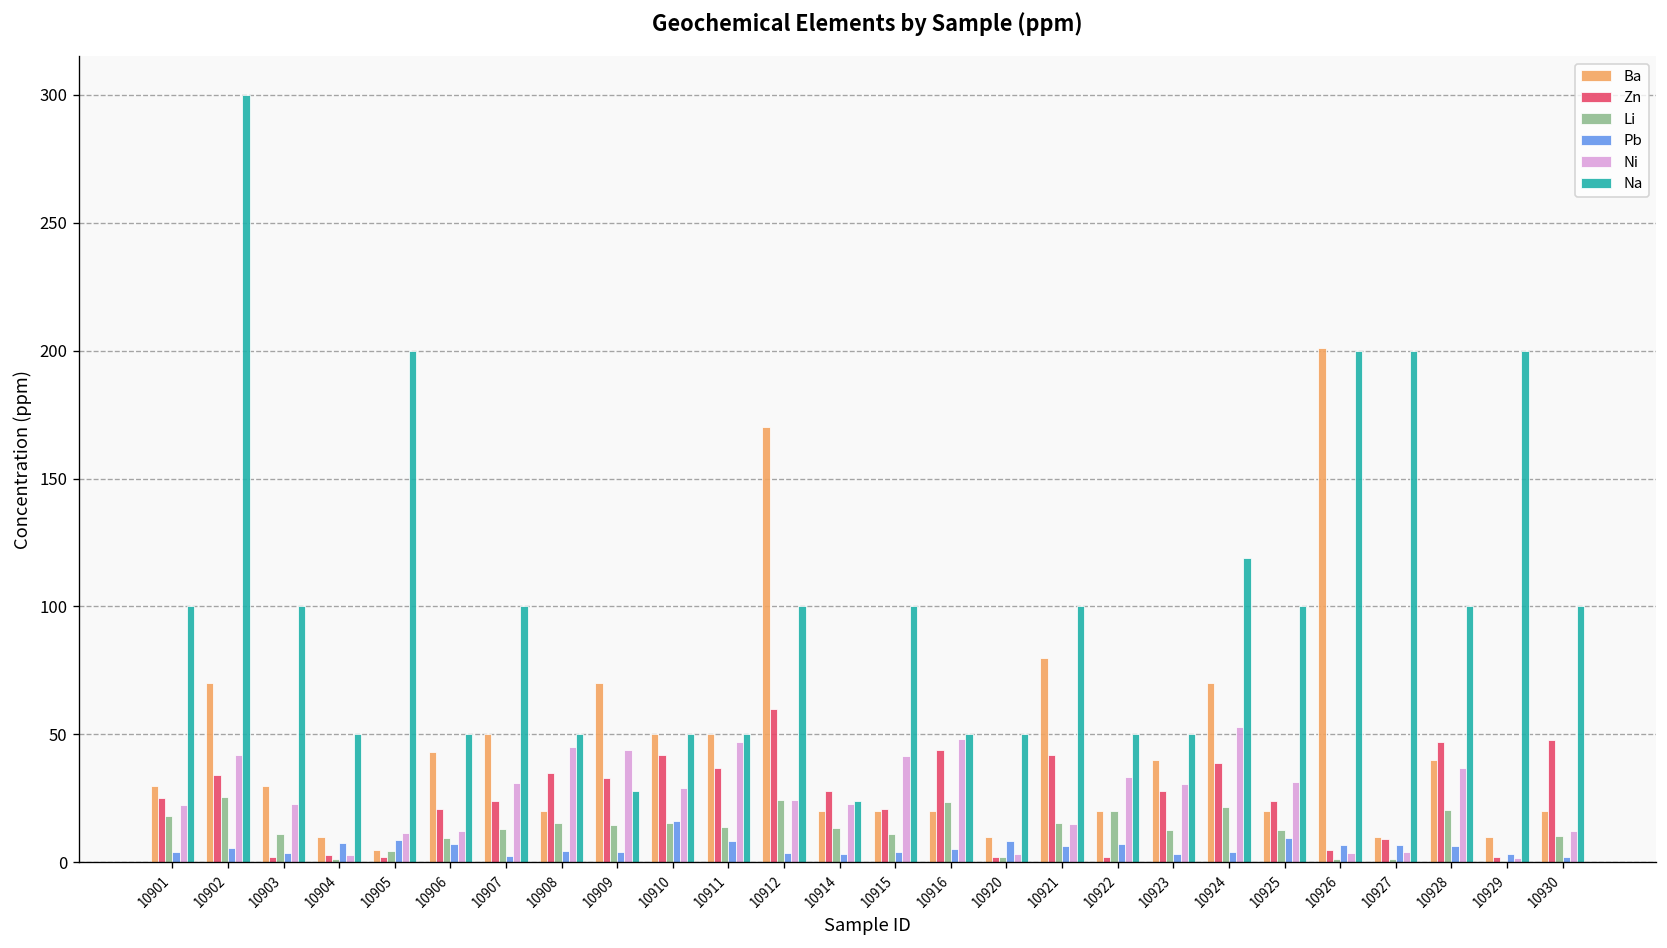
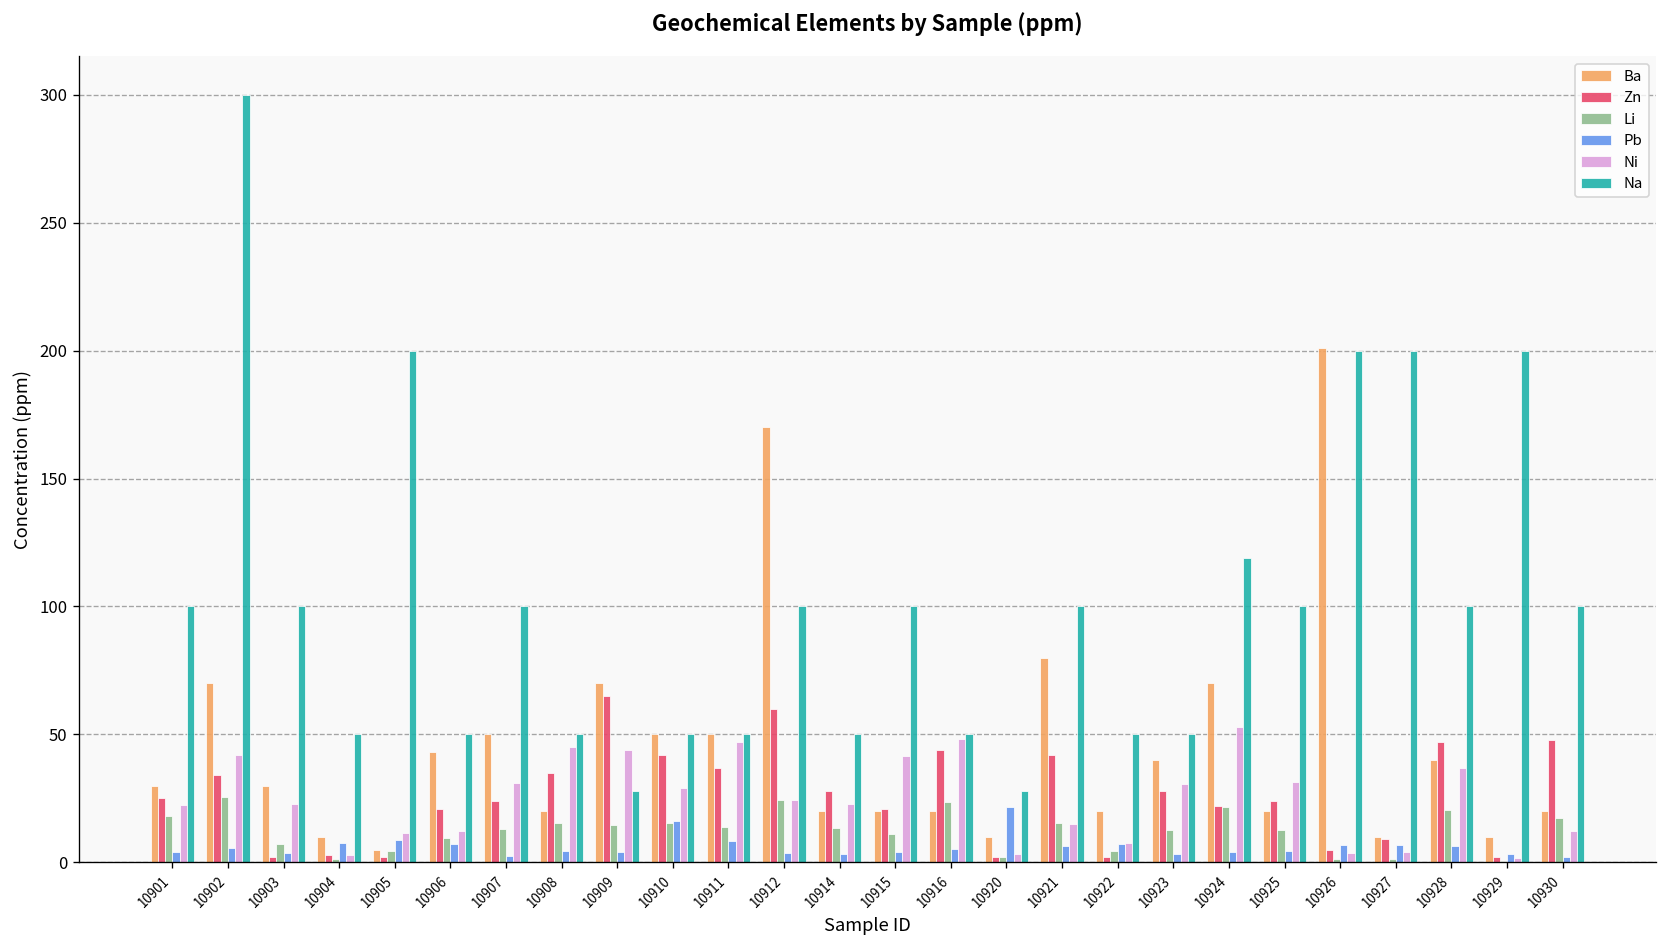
Li, 10903: 11 -> 7
Zn, 10909: 33 -> 65
Na, 10914: 24 -> 50
Pb, 10920: 9 -> 22
Na, 10920: 50 -> 28
Li, 10922: 20 -> 5
Ni, 10922: 33 -> 8
Zn, 10924: 39 -> 22
Pb, 10925: 9 -> 4
Li, 10930: 11 -> 17
